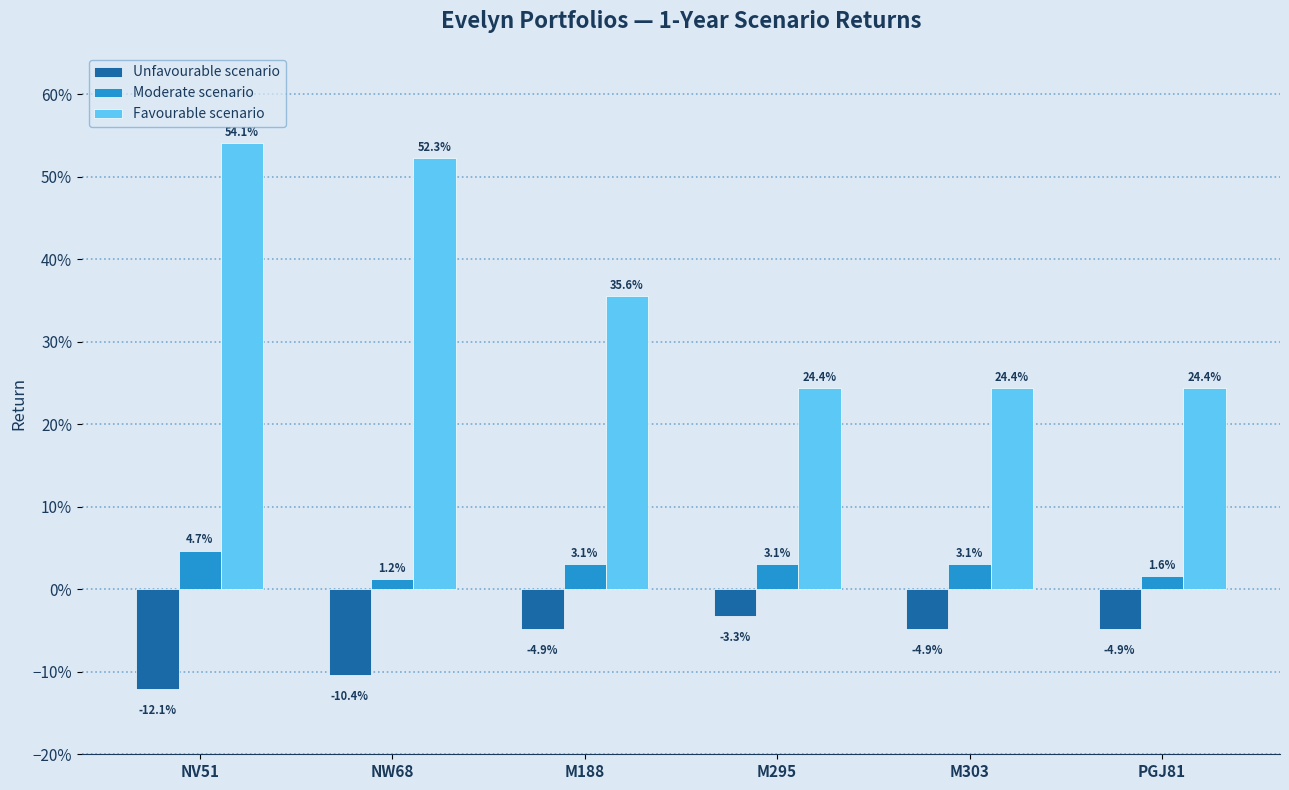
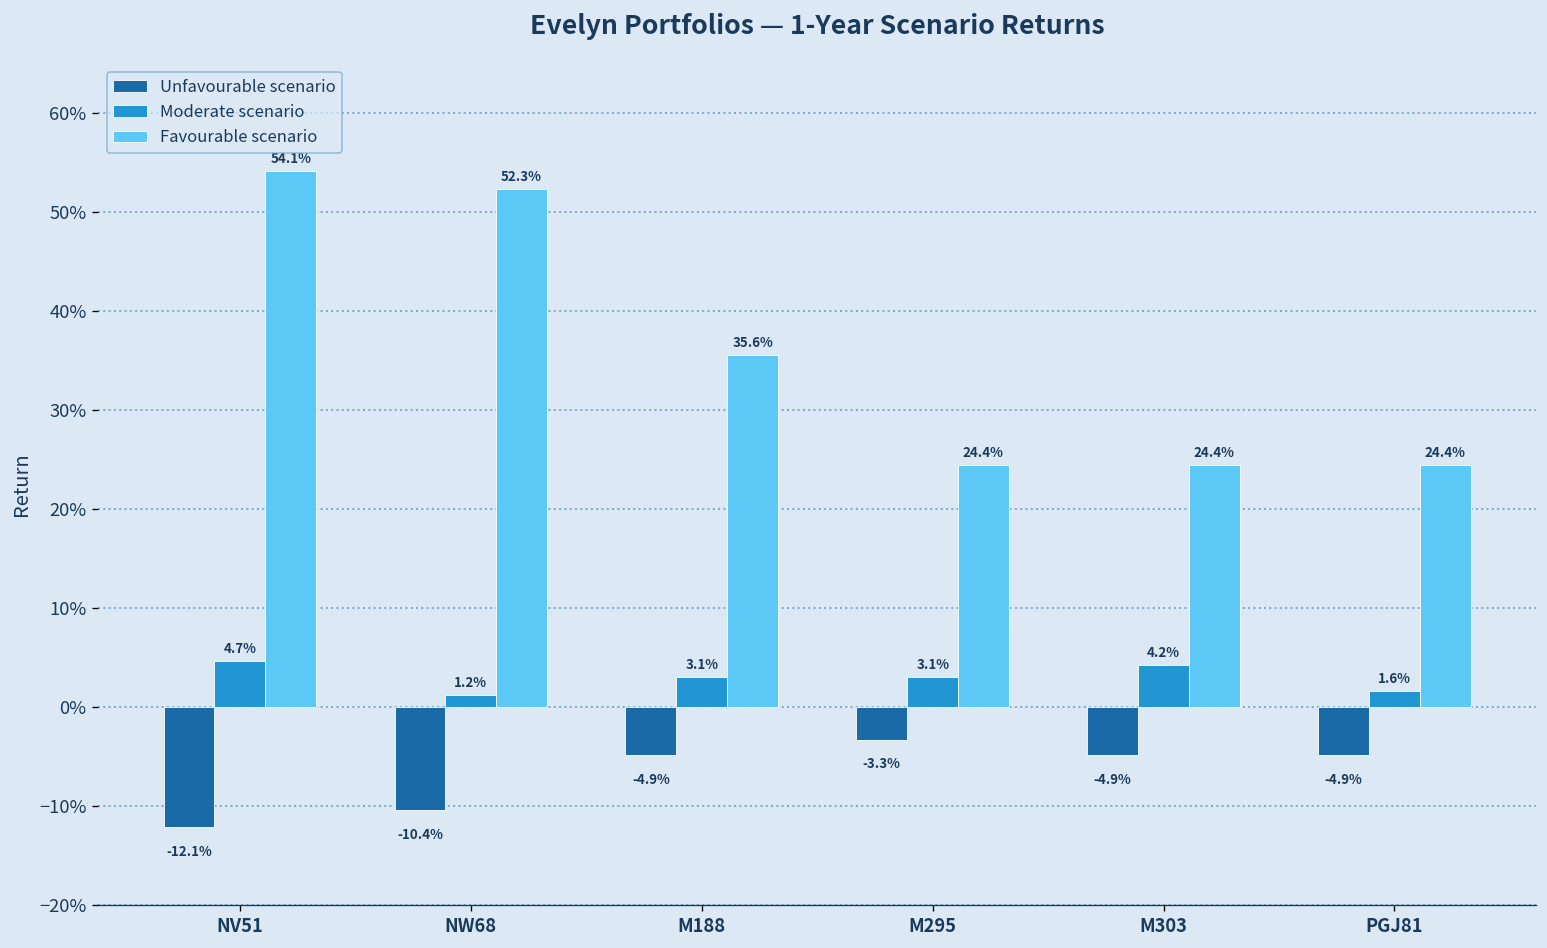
Moderate scenario, M303: 3.1% -> 4.2%
